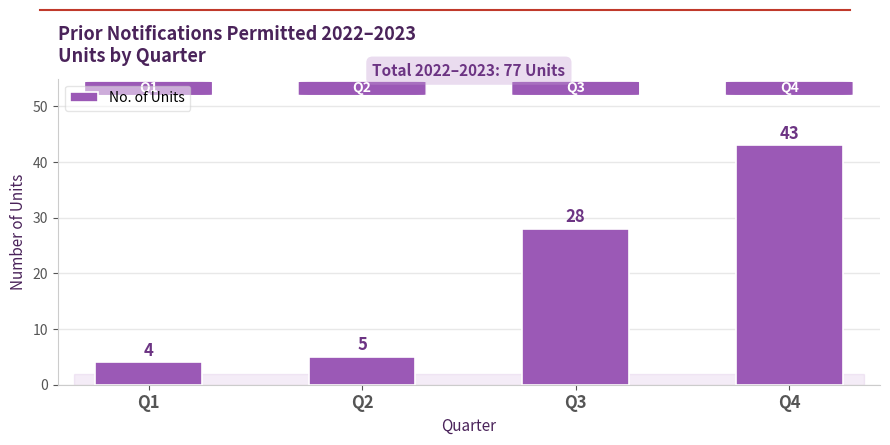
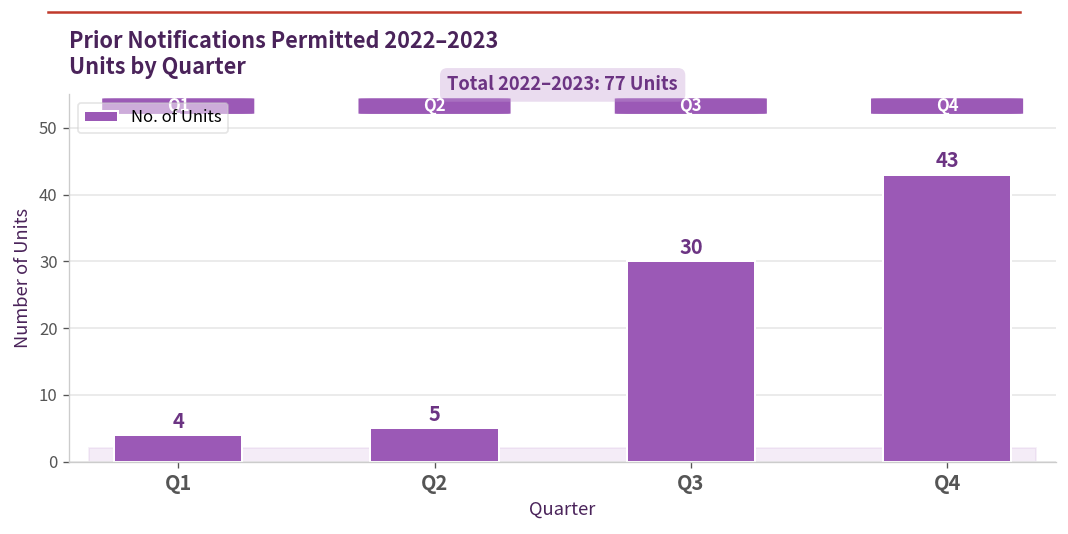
Q3: 28 -> 30
